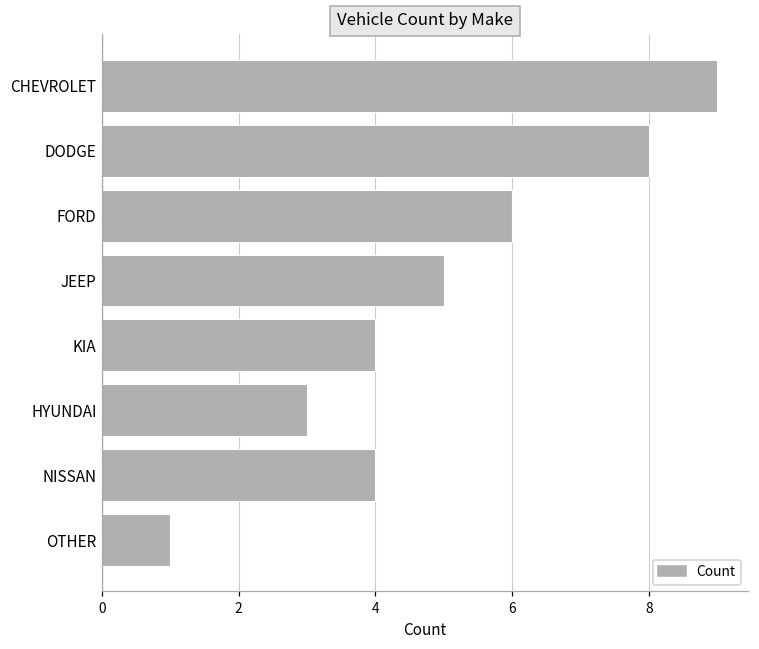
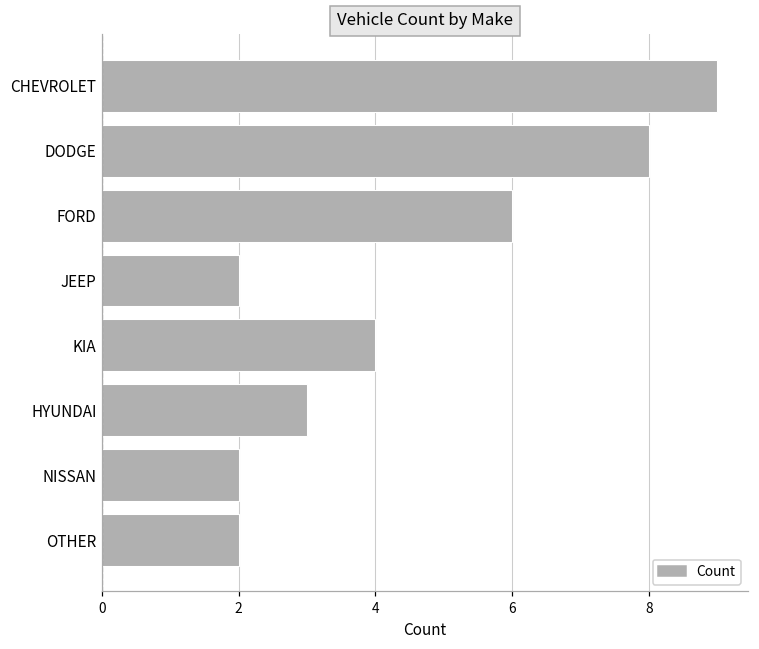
JEEP: 5 -> 2
NISSAN: 4 -> 2
OTHER: 1 -> 2
